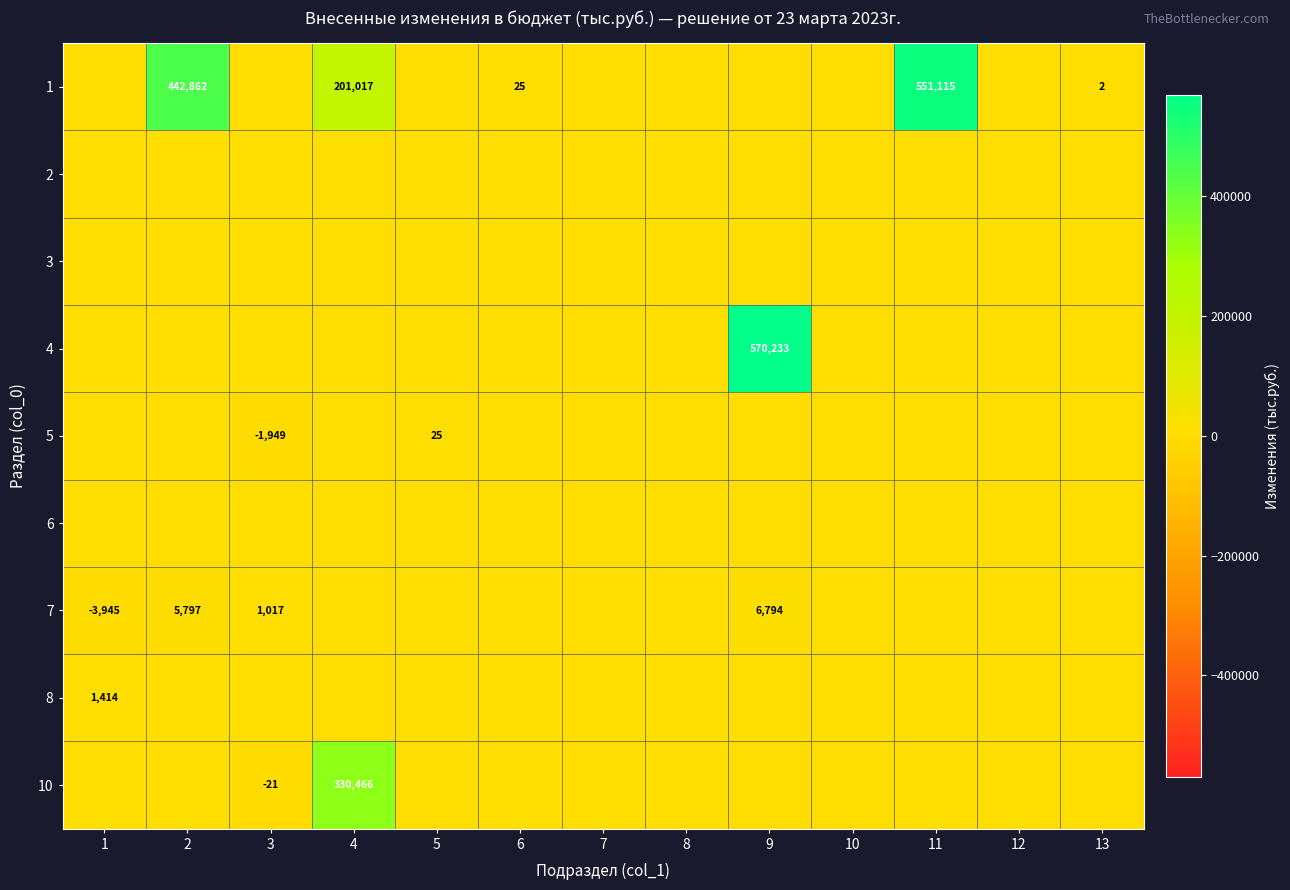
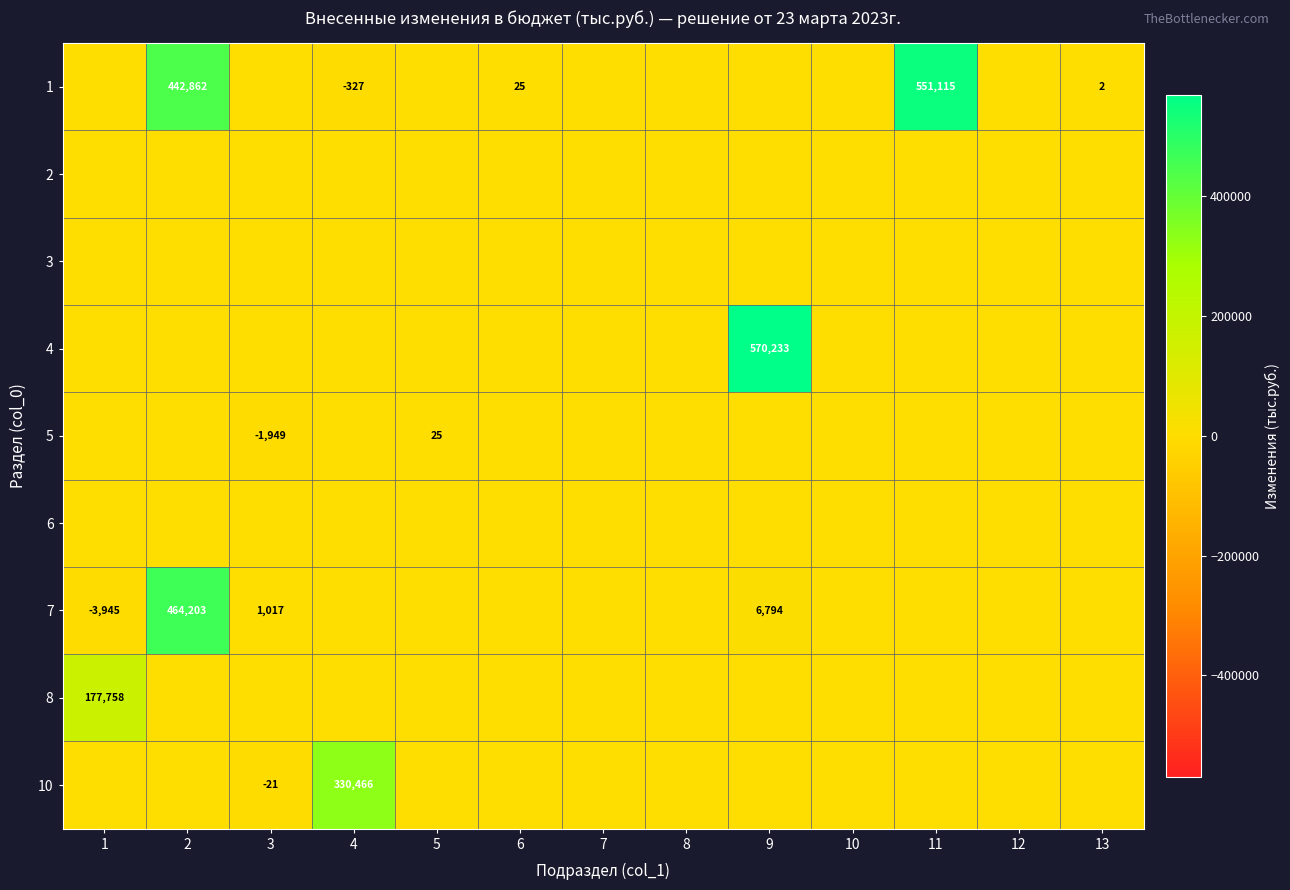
1, 4: 201,017 -> -327
7, 2: 5,797 -> 464,203
8, 1: 1,414 -> 177,758
